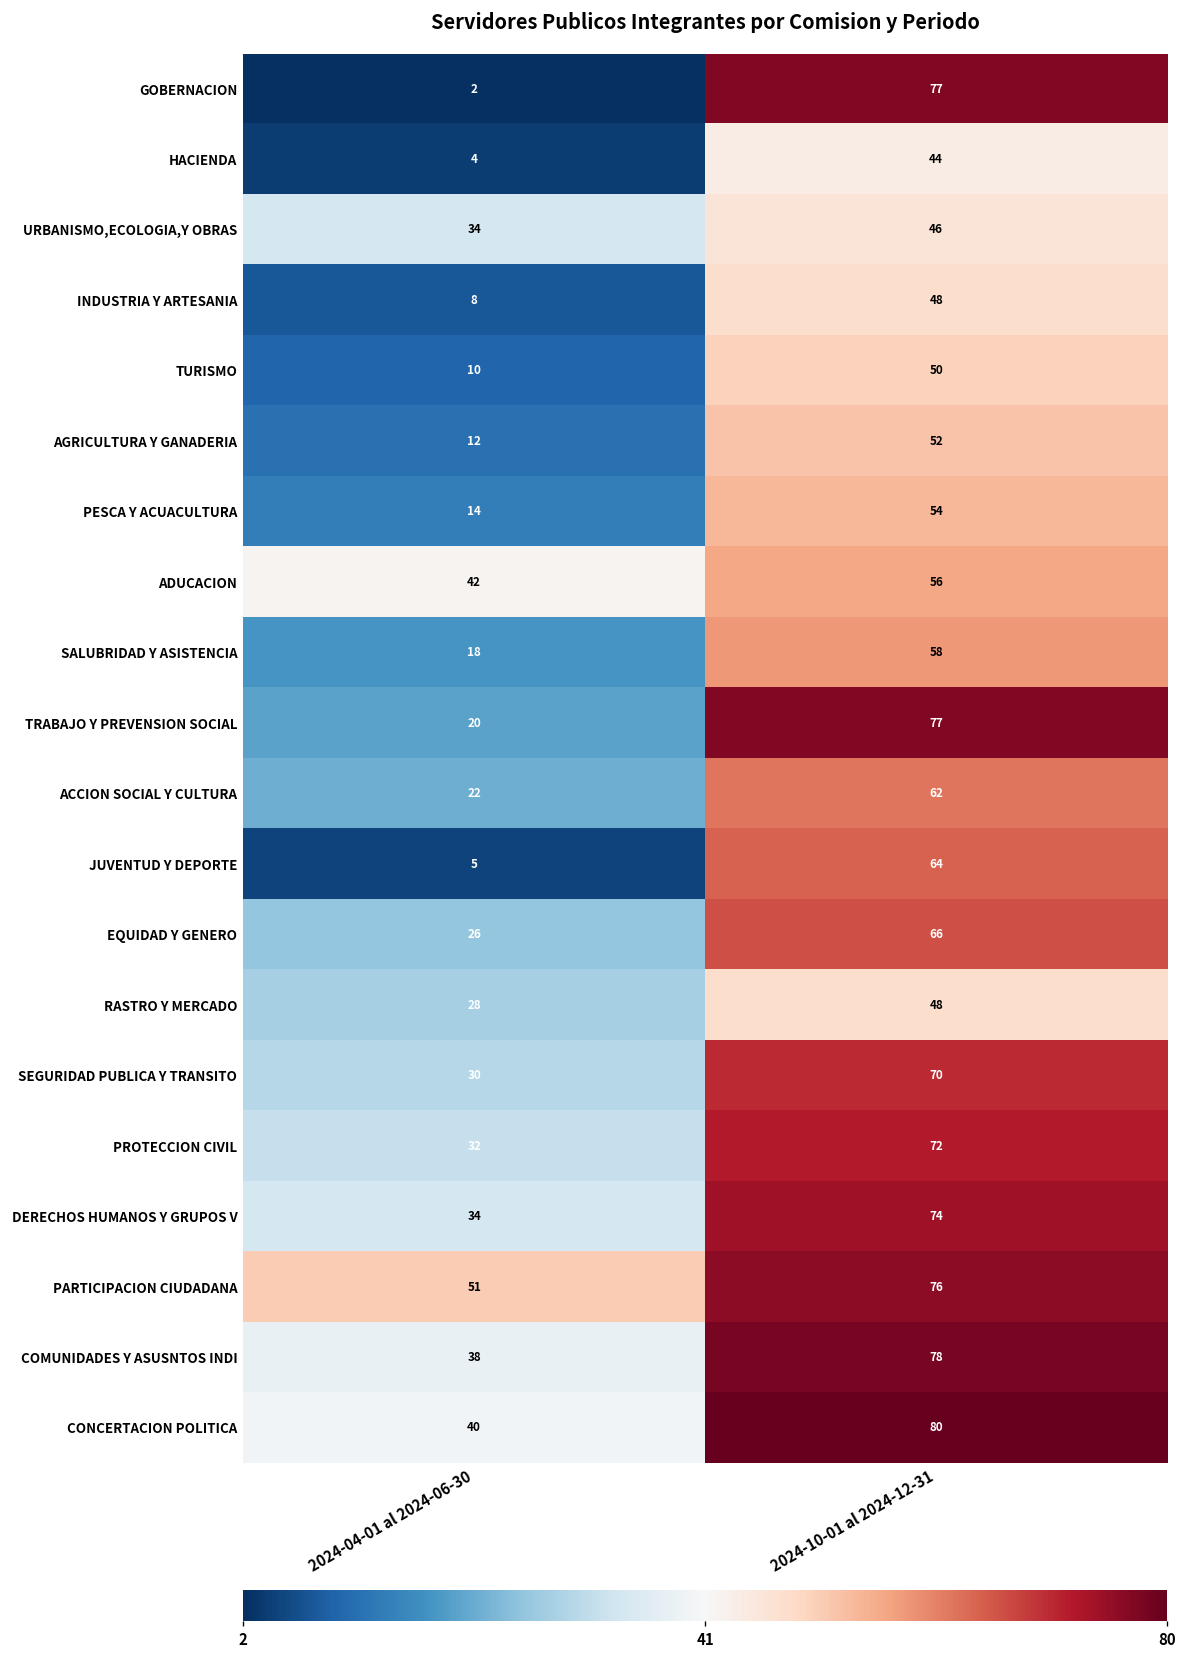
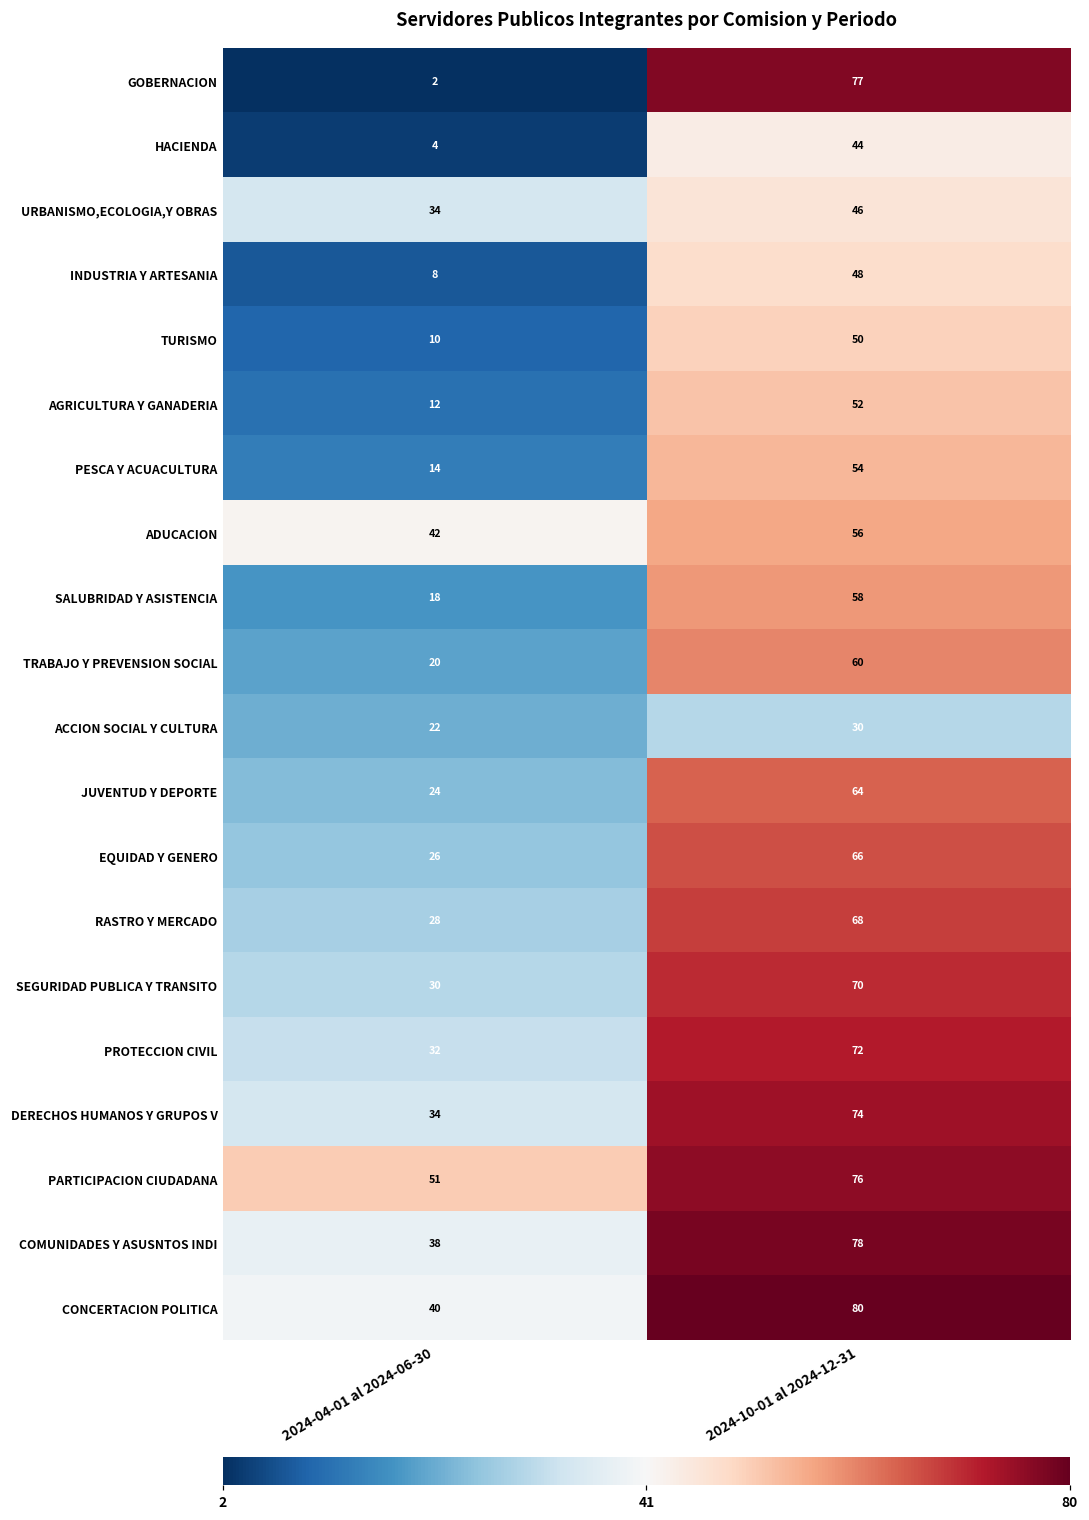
TRABAJO Y PREVENSION SOCIAL, 2024-10-01 al 2024-12-31: 77 -> 60
ACCION SOCIAL Y CULTURA, 2024-10-01 al 2024-12-31: 62 -> 30
JUVENTUD Y DEPORTE, 2024-04-01 al 2024-06-30: 5 -> 24
RASTRO Y MERCADO, 2024-10-01 al 2024-12-31: 48 -> 68
